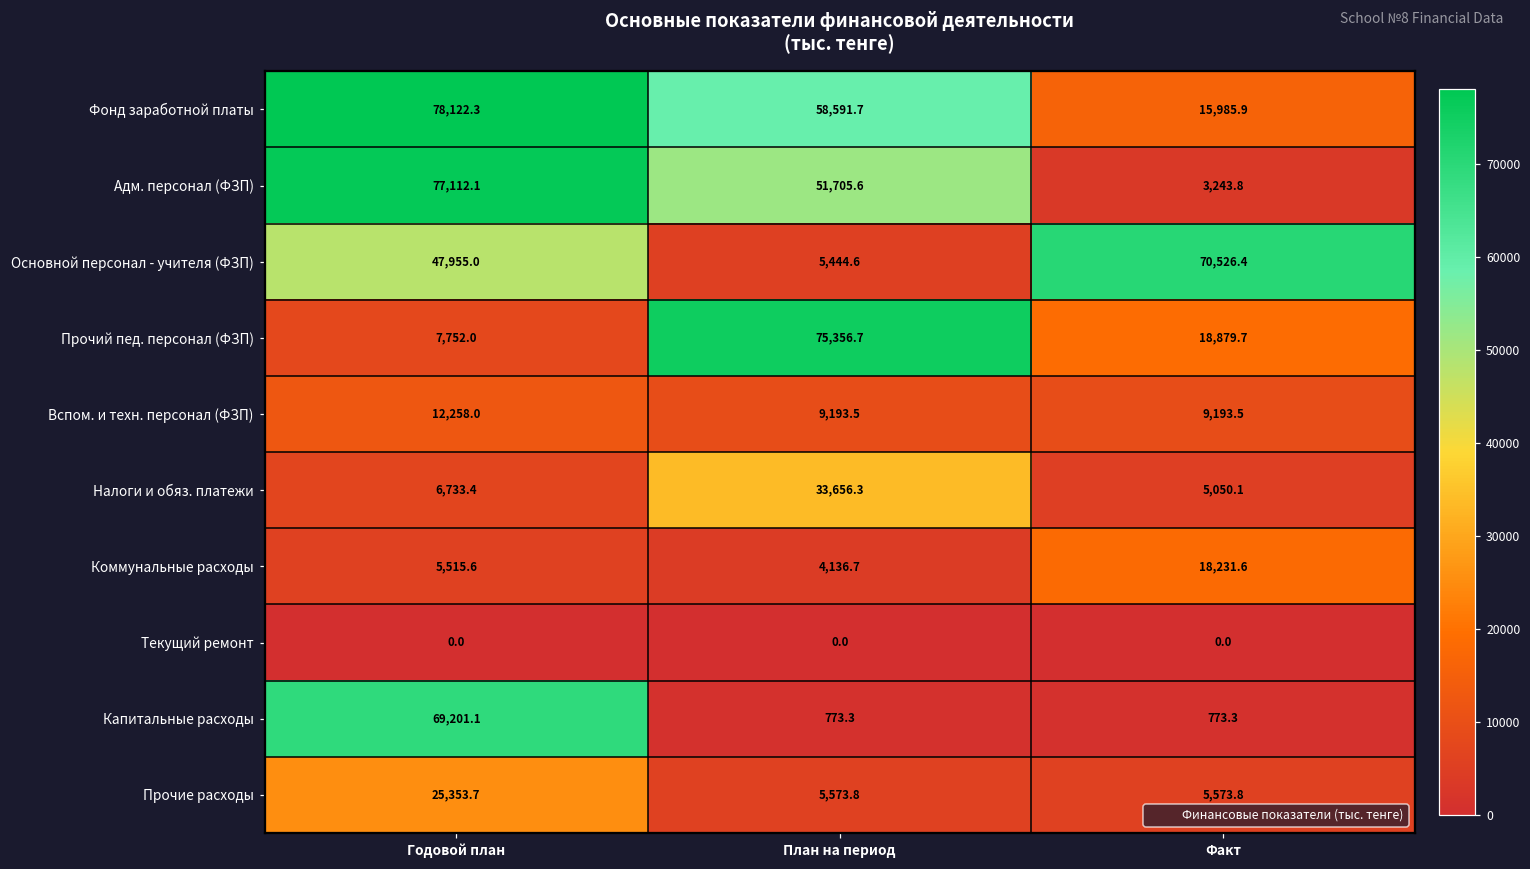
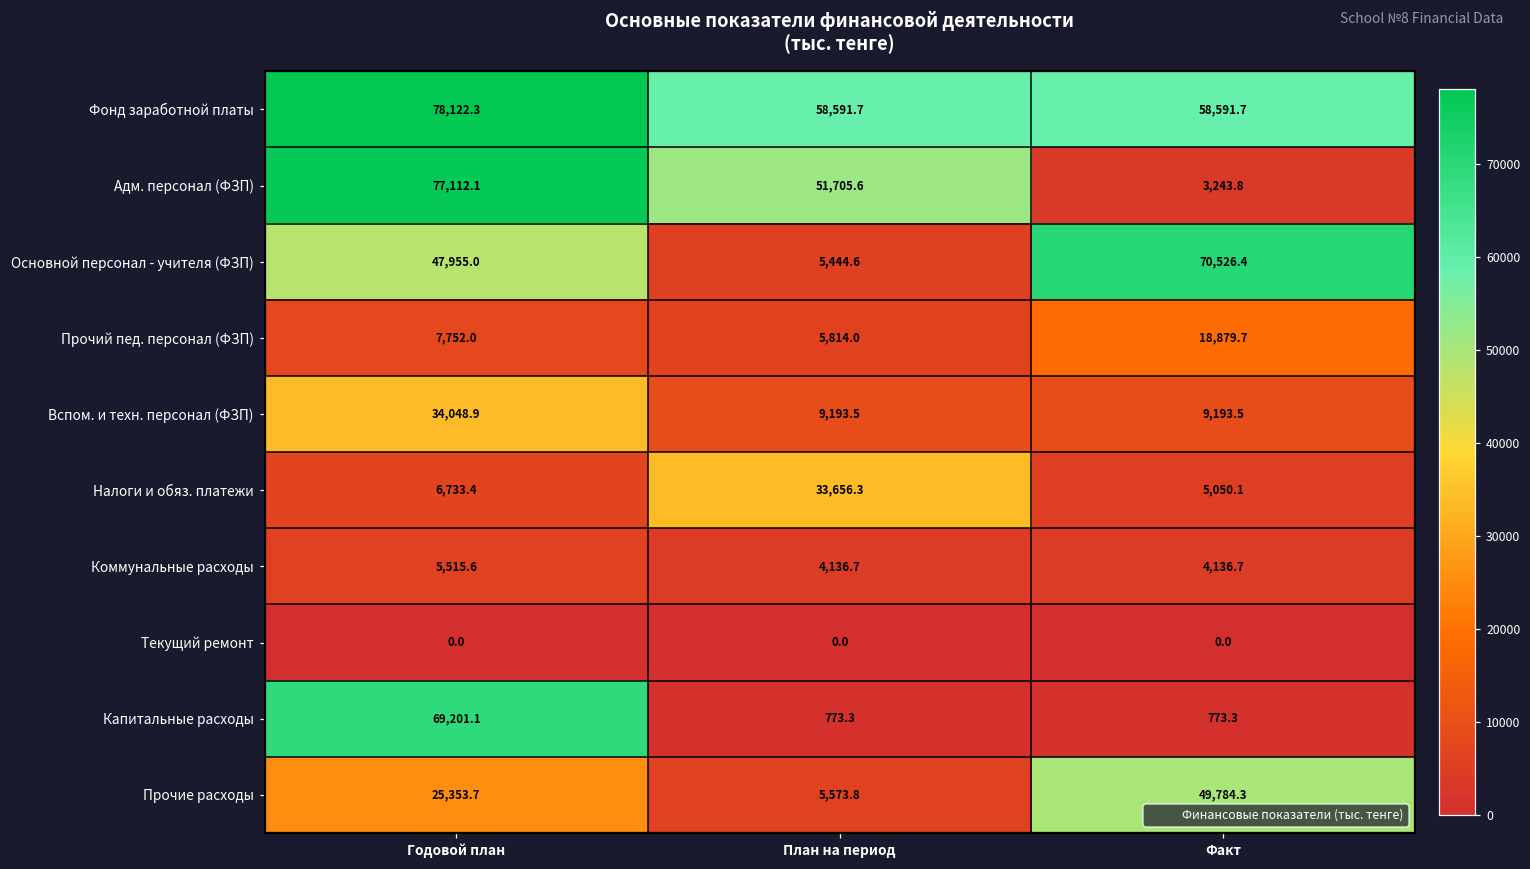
Фонд заработной платы, Факт: 15,985.9 -> 58,591.7
Прочий пед. персонал (ФЗП), План на период: 75,356.7 -> 5,814.0
Вспом. и техн. персонал (ФЗП), Годовой план: 12,258.0 -> 34,048.9
Коммунальные расходы, Факт: 18,231.6 -> 4,136.7
Прочие расходы, Факт: 5,573.8 -> 49,784.3
